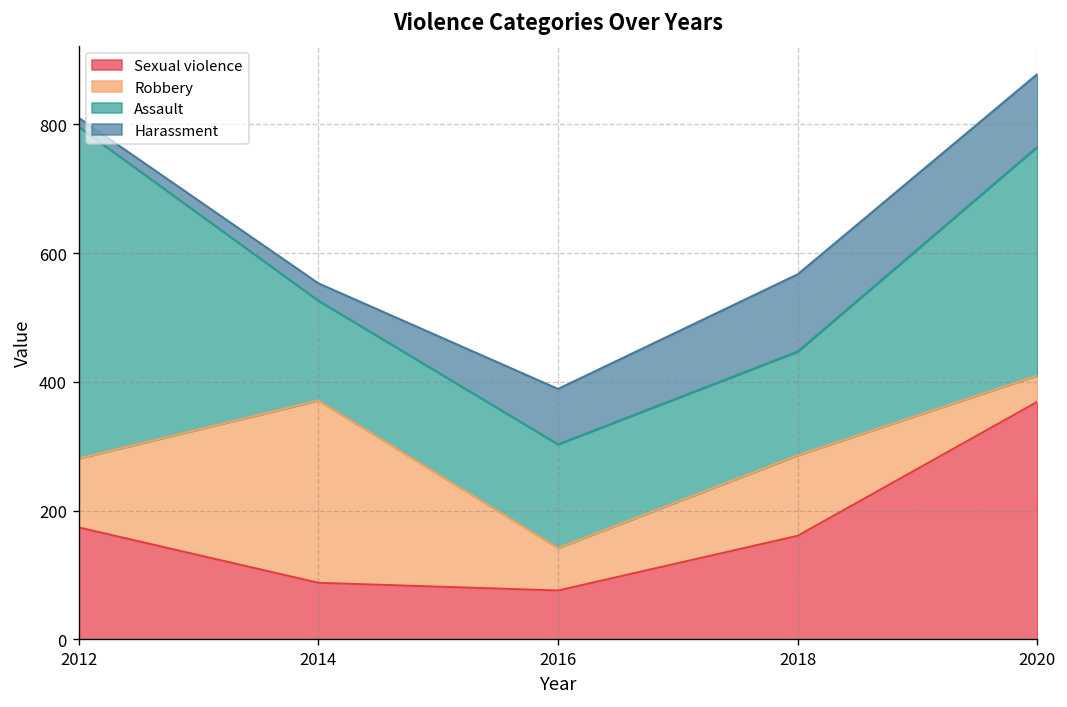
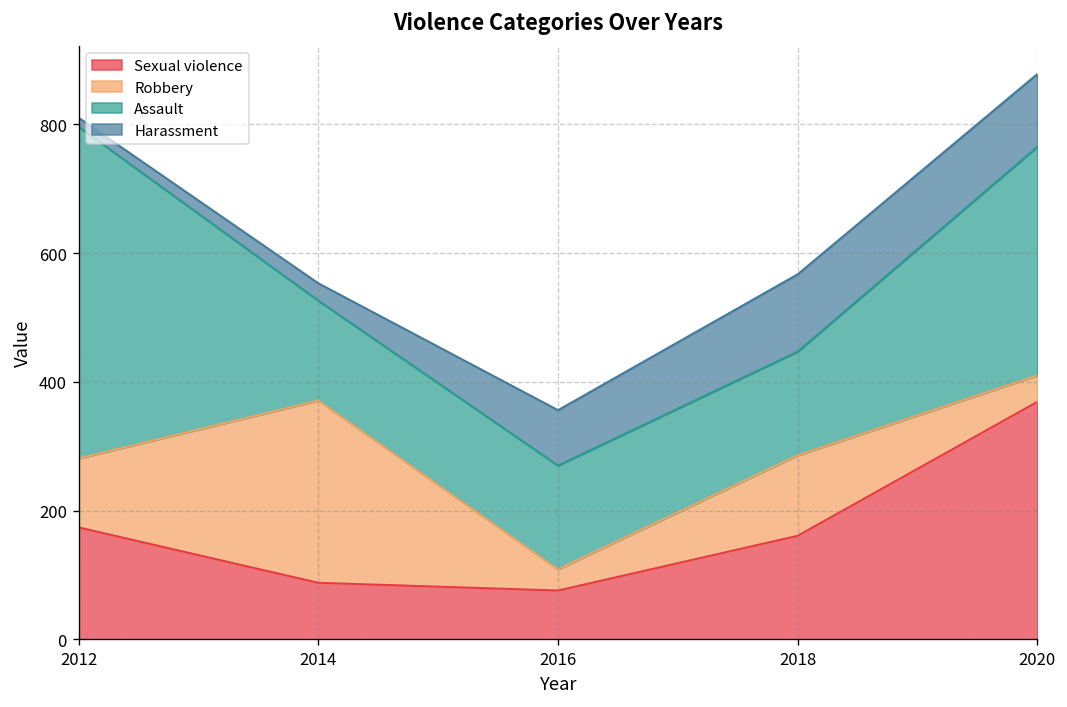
Robbery, 2016: 70 -> 30
